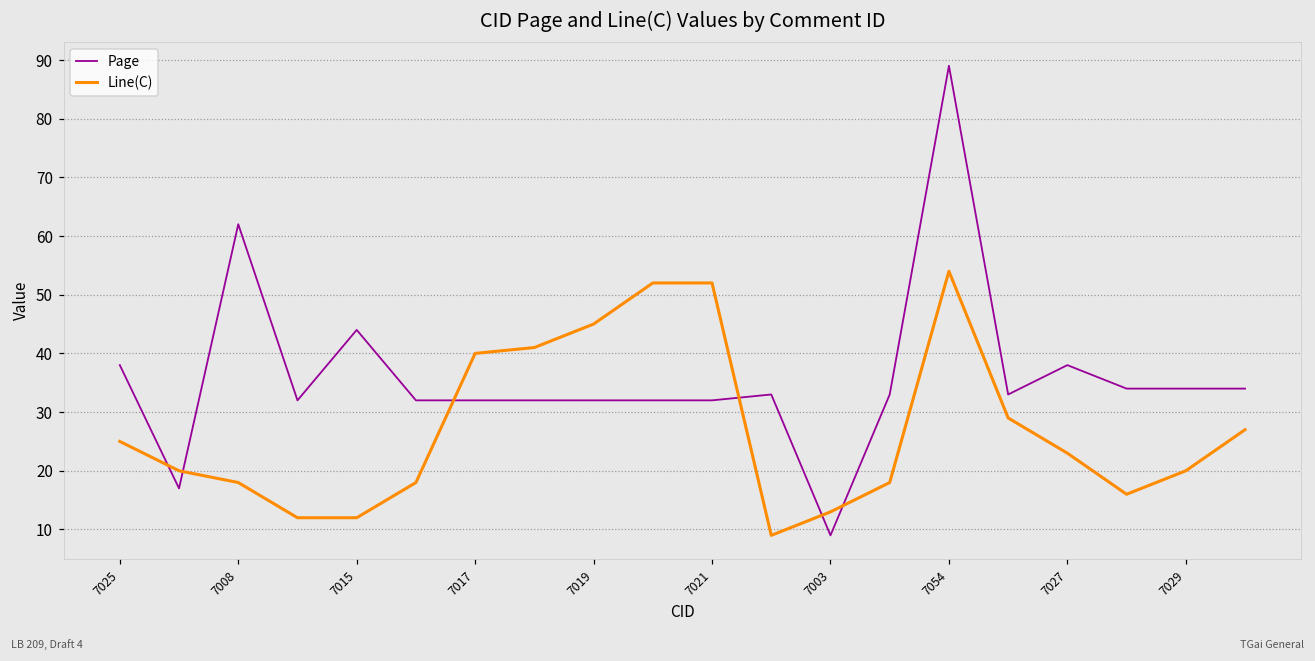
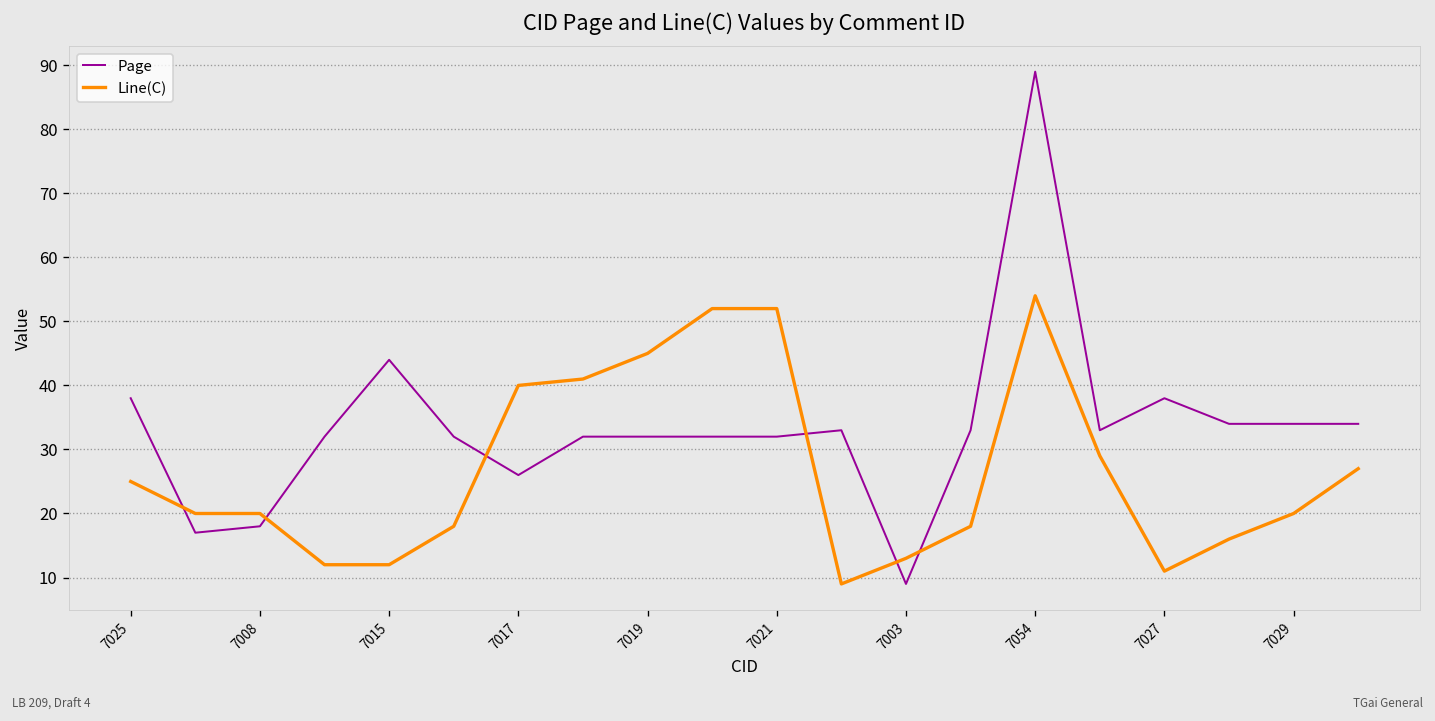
Page, 7008: 62 -> 18
Line(C), 7008: 18 -> 20
Page, 7017: 32 -> 26
Line(C), 7027: 23 -> 11
